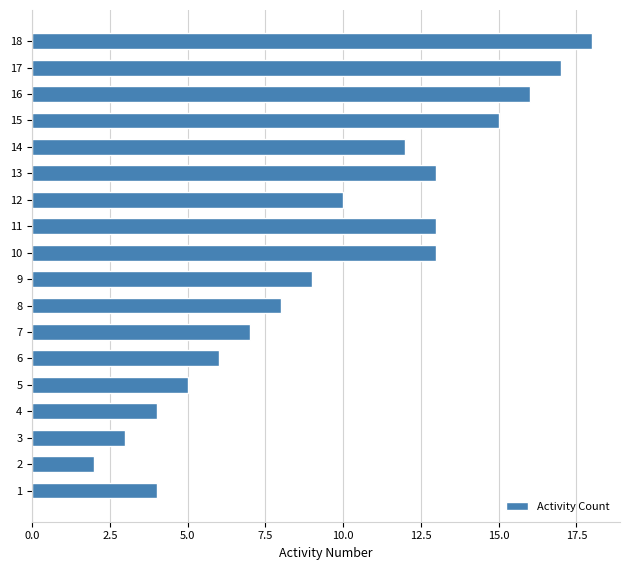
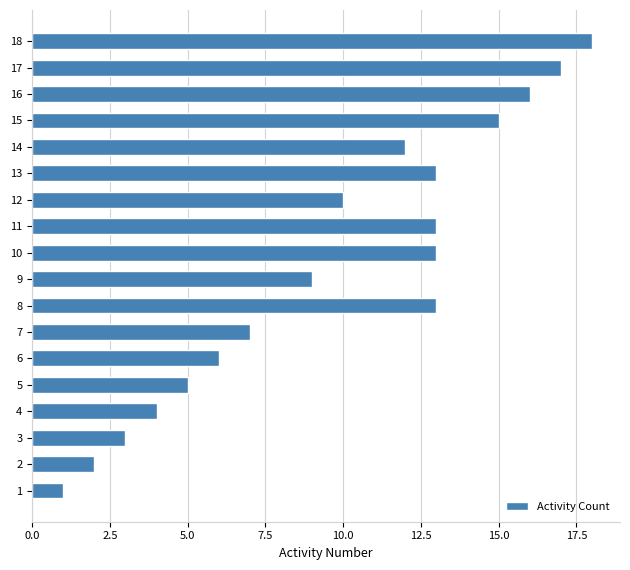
8: 8 -> 13
1: 4 -> 1
